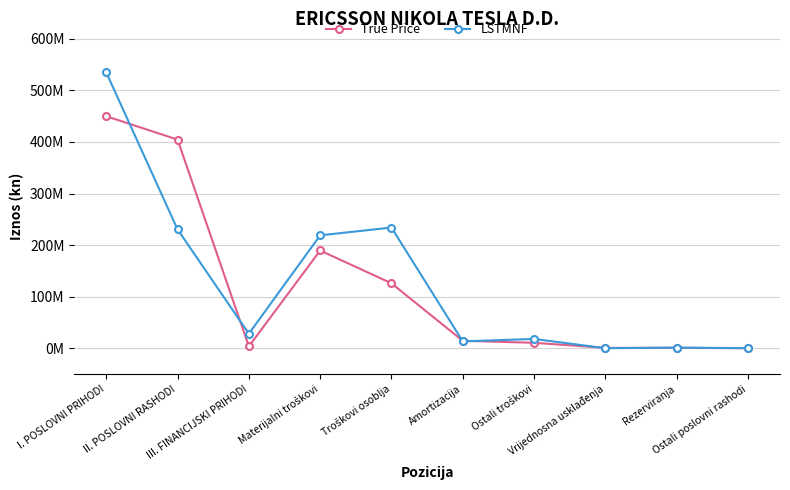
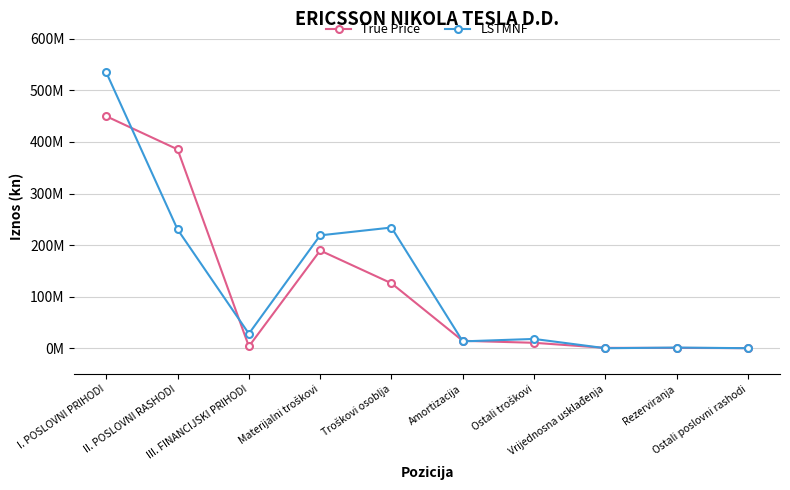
True Price, II. POSLOVNI RASHODI: 400000000 -> 390000000
